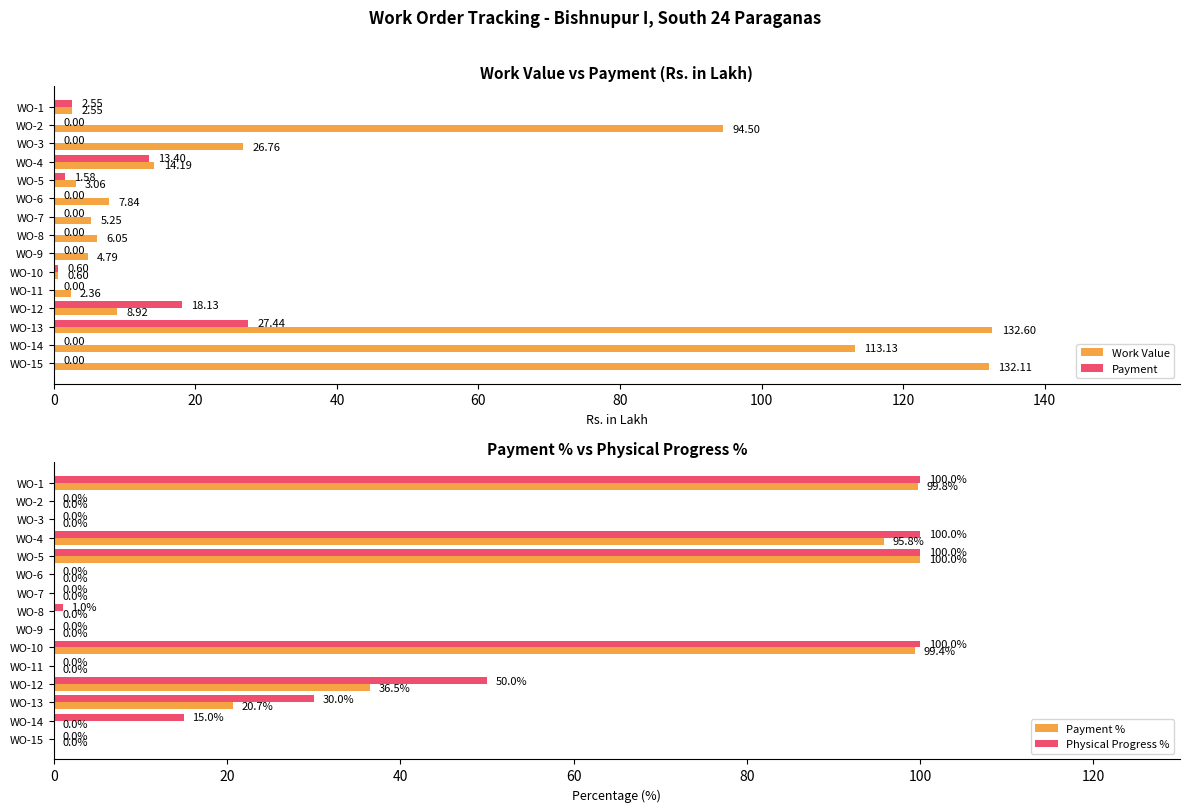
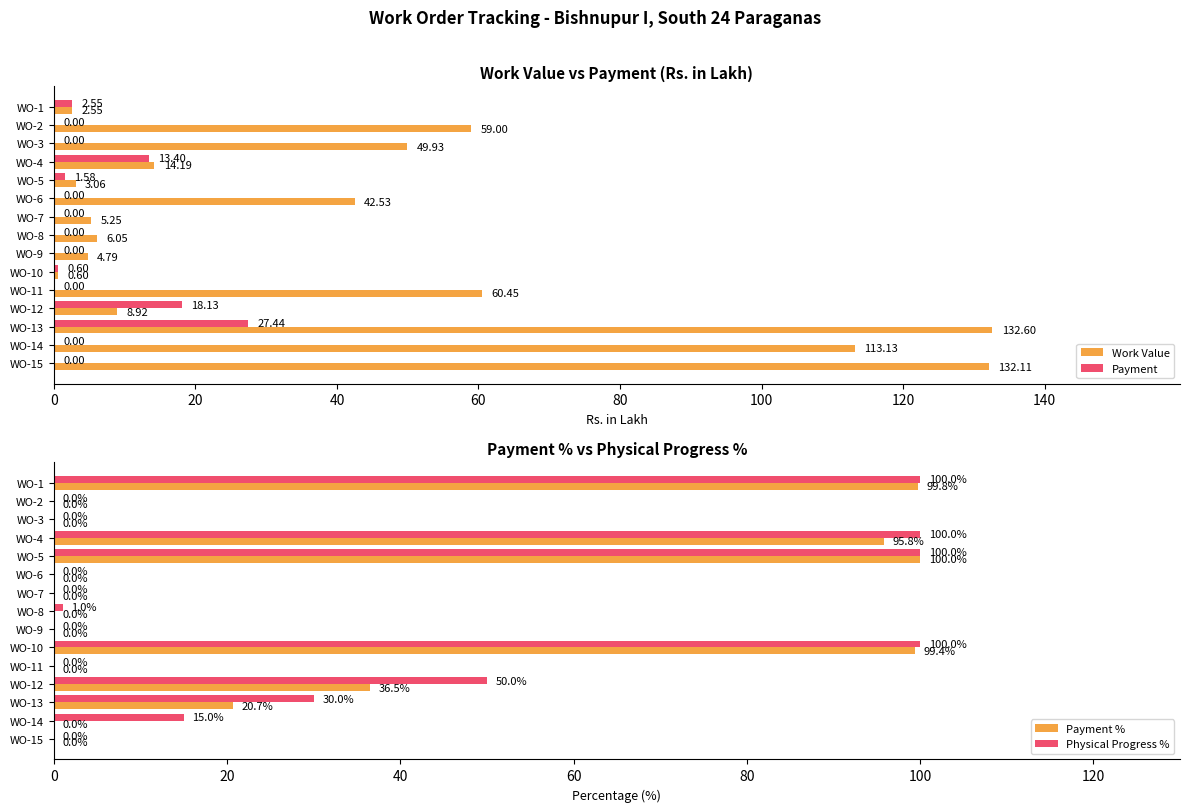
Work Value vs Payment (Rs. in Lakh), Work Value, WO-2: 94.50 -> 59.00
Work Value vs Payment (Rs. in Lakh), Work Value, WO-3: 26.76 -> 49.93
Work Value vs Payment (Rs. in Lakh), Work Value, WO-6: 7.84 -> 42.53
Work Value vs Payment (Rs. in Lakh), Work Value, WO-11: 2.36 -> 60.45
